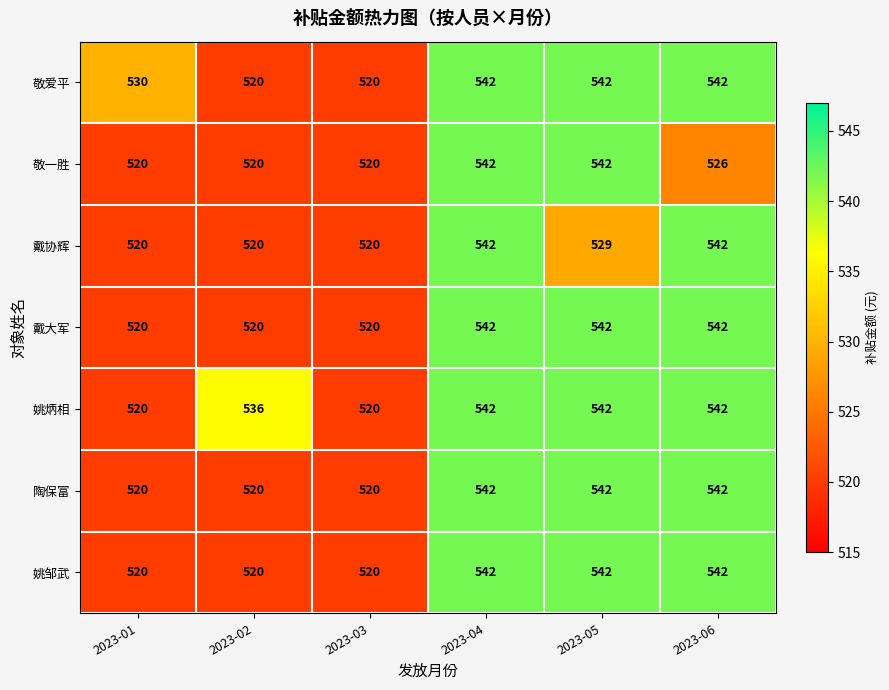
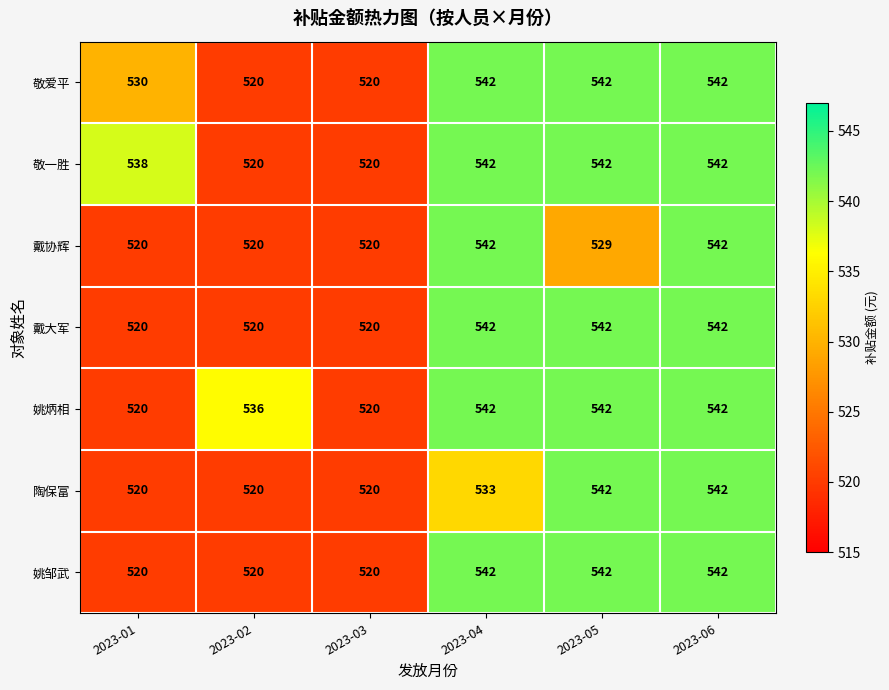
敬一胜, 2023-01: 520 -> 538
敬一胜, 2023-06: 526 -> 542
陶保富, 2023-04: 542 -> 533
